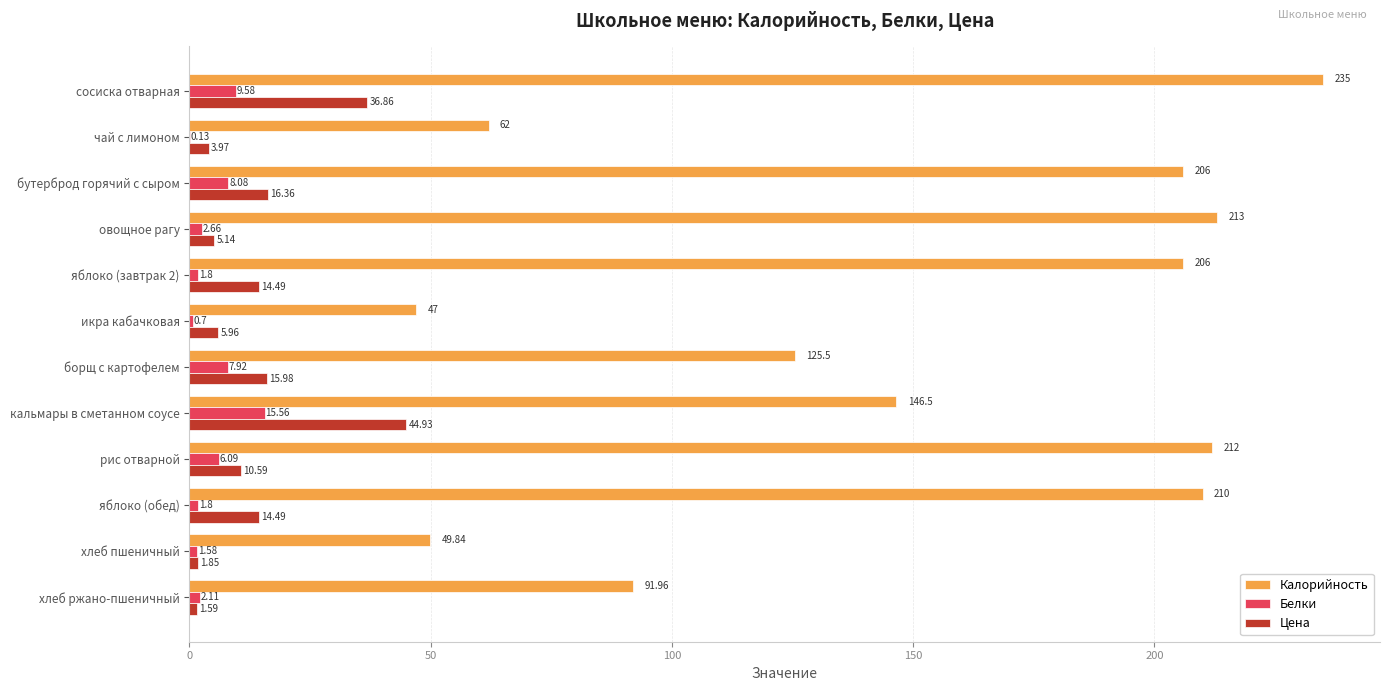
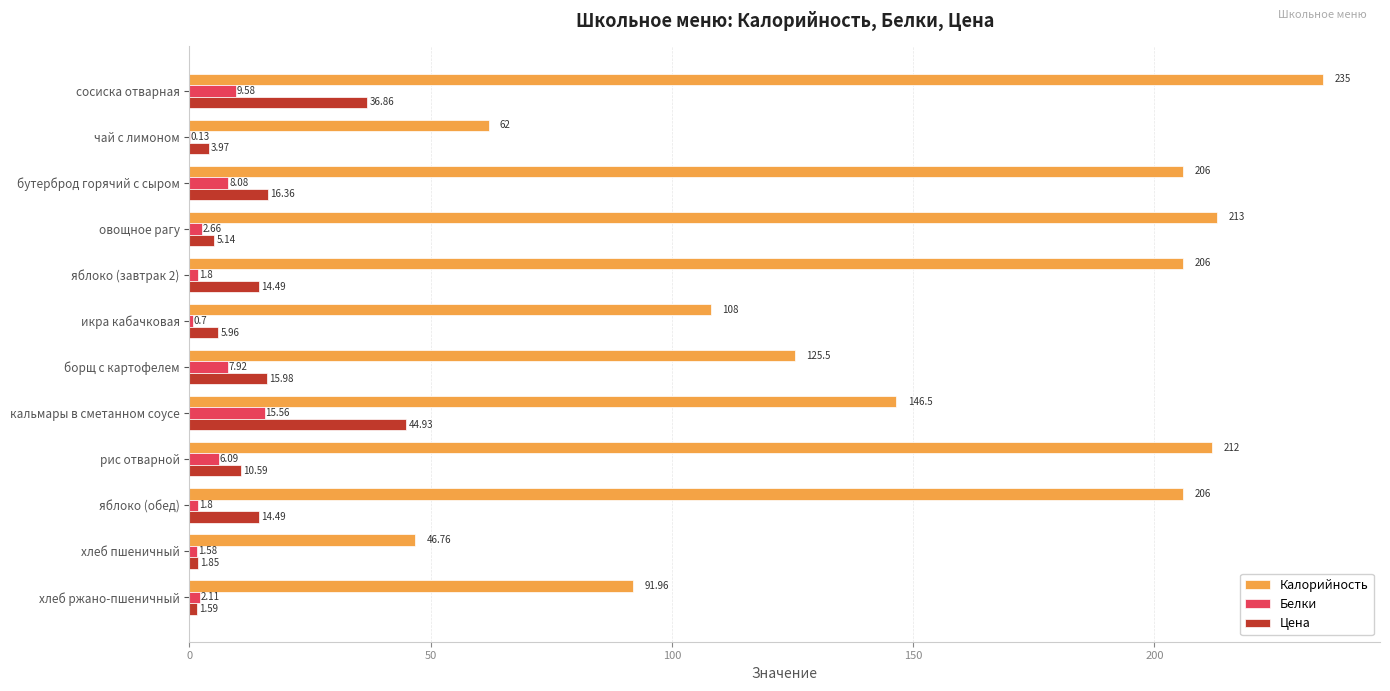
Калорийность, икра кабачковая: 47 -> 108
Калорийность, яблоко (обед): 210 -> 206
Калорийность, хлеб пшеничный: 49.84 -> 46.76
